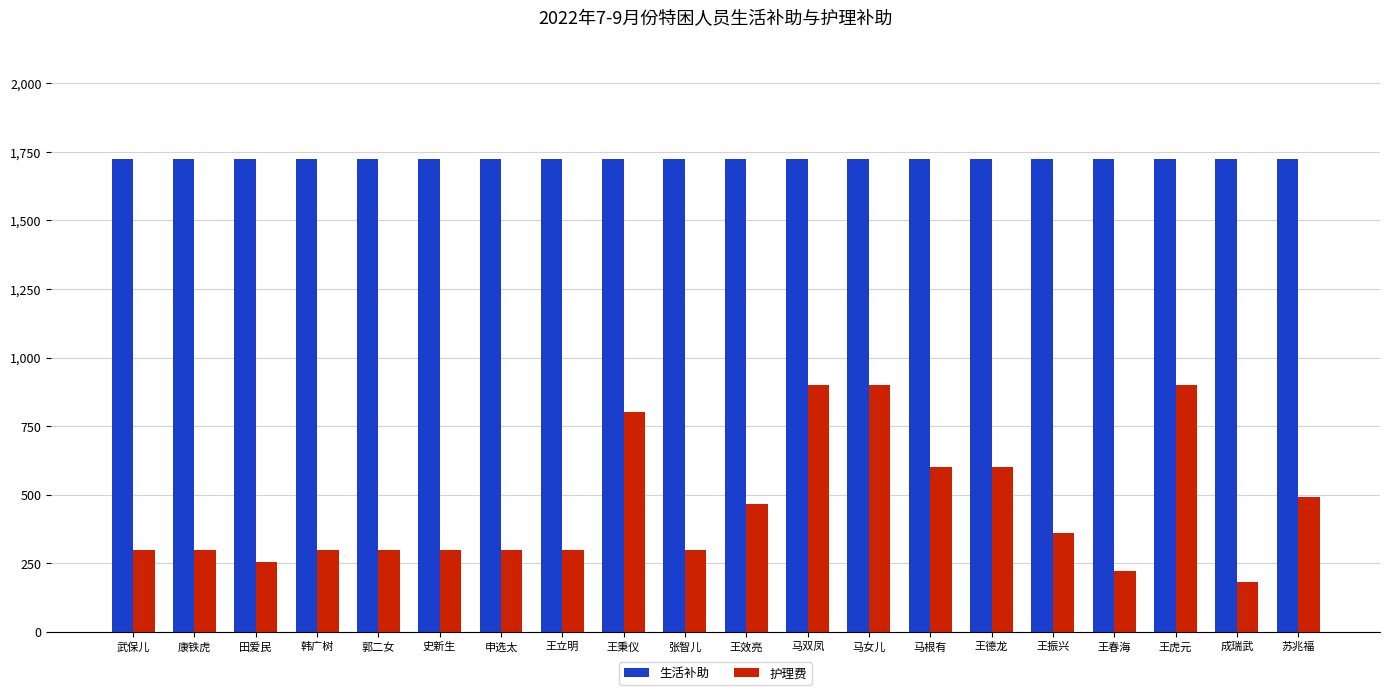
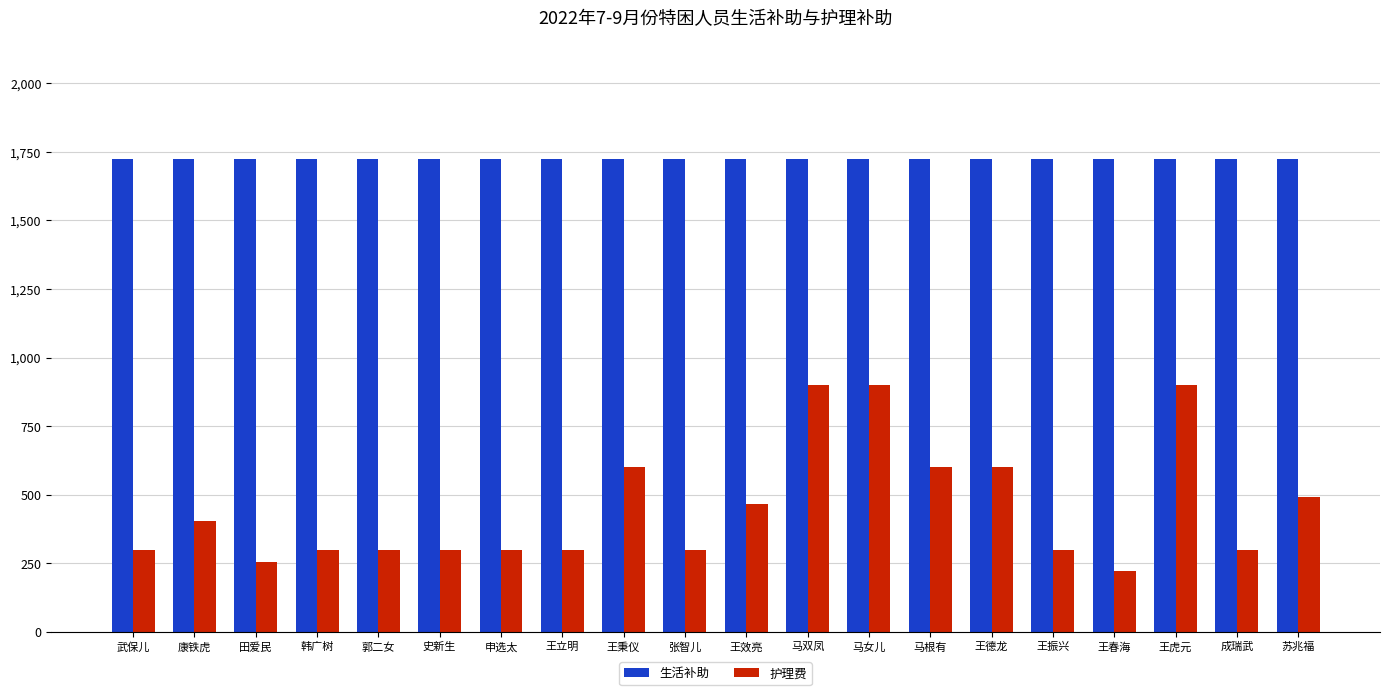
护理费, 康铁虎: 300 -> 410
护理费, 王秉仪: 800 -> 600
护理费, 王振兴: 360 -> 300
护理费, 成瑞武: 180 -> 300
